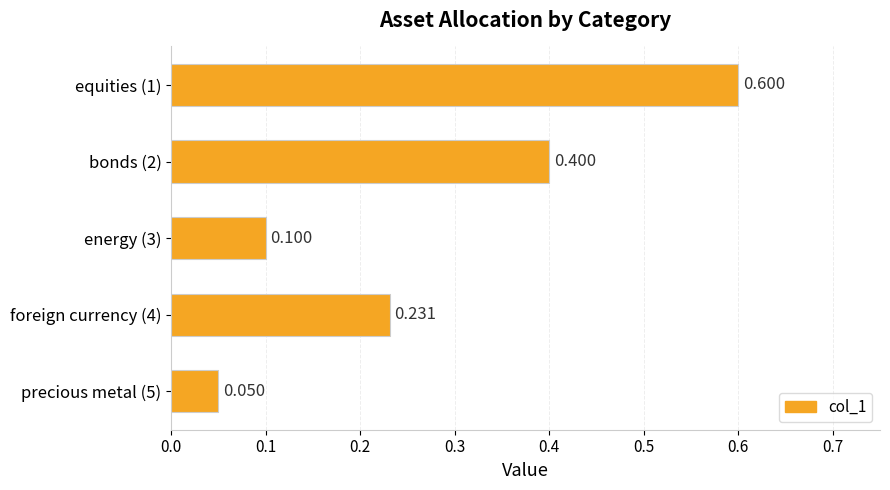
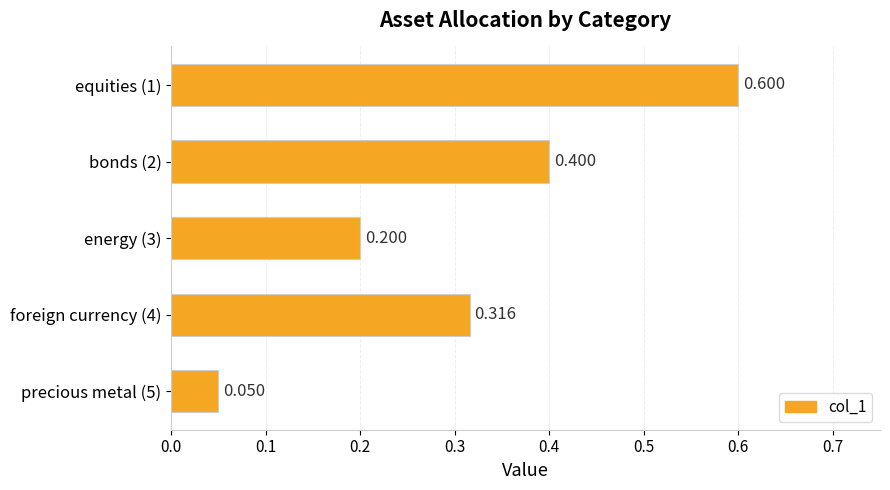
energy (3): 0.100 -> 0.200
foreign currency (4): 0.231 -> 0.316
